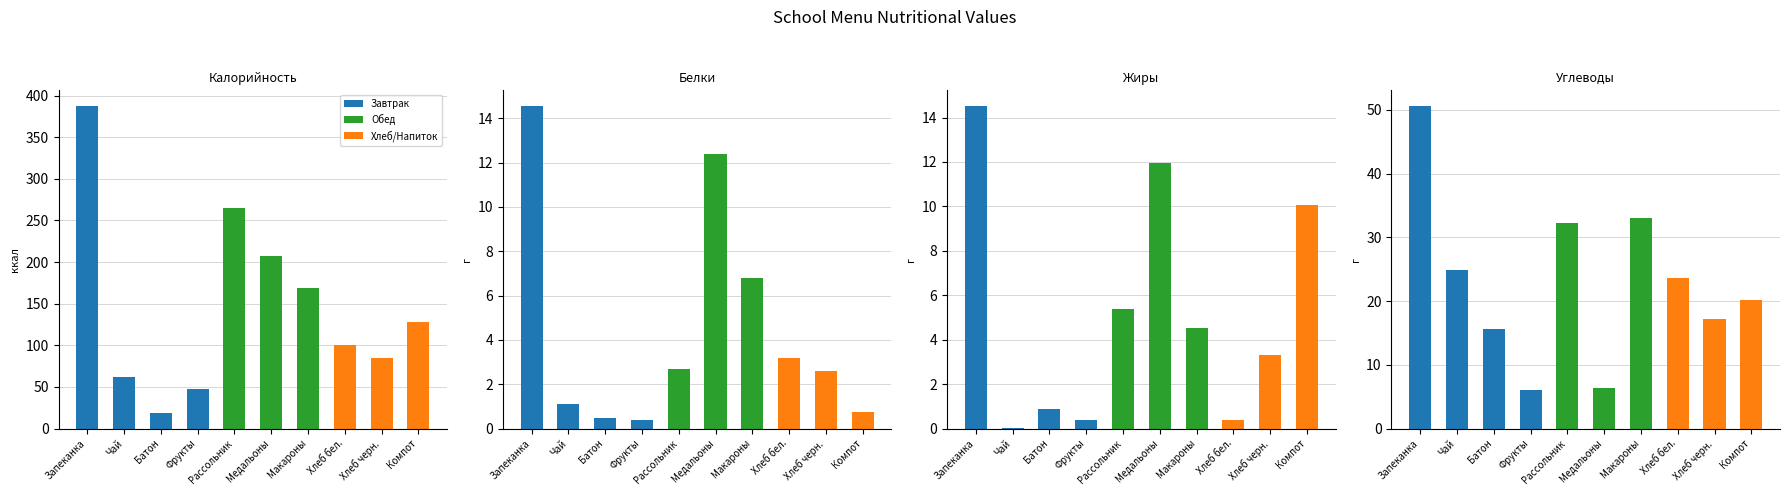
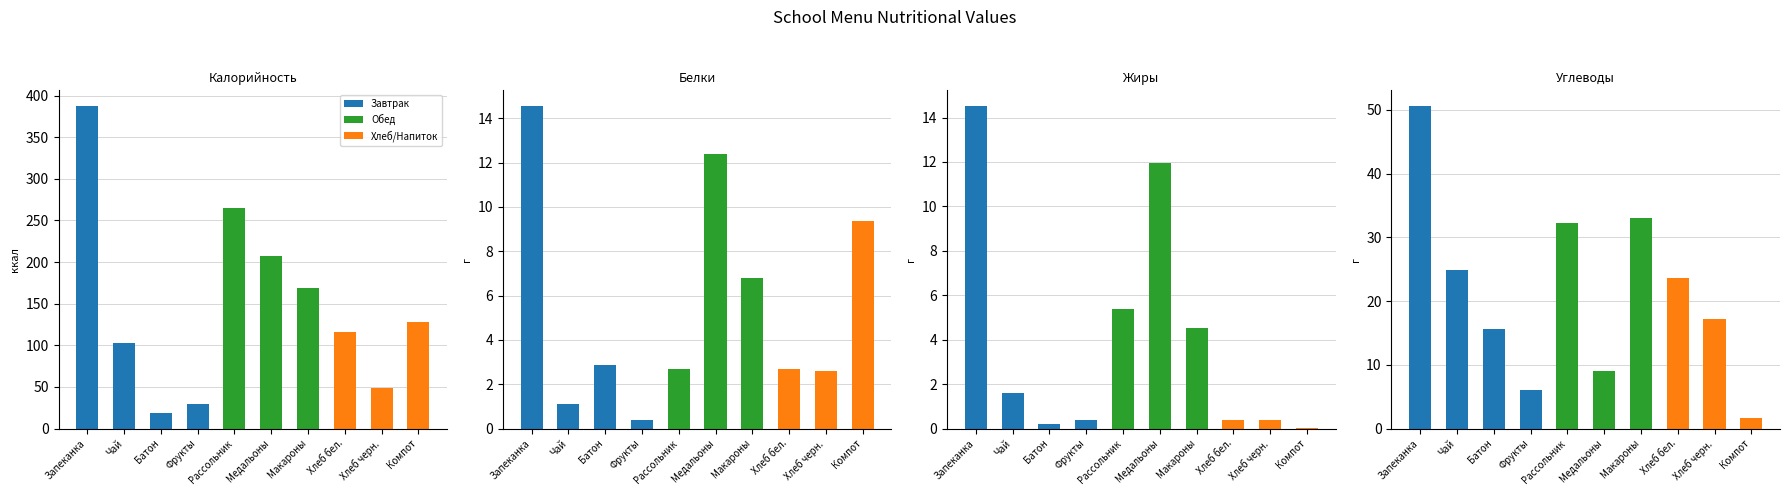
Калорийность, Чай: 60 -> 100
Калорийность, Фрукты: 50 -> 30
Калорийность, Хлеб бел.: 100 -> 120
Калорийность, Хлеб черн.: 90 -> 50
Белки, Батон: 0.5 -> 2.9
Белки, Хлеб бел.: 3.2 -> 2.7
Белки, Компот: 0.8 -> 9.4
Жиры, Чай: 0.0 -> 1.6
Жиры, Батон: 0.9 -> 0.2
Жиры, Хлеб черн.: 3.3 -> 0.4
Жиры, Компот: 10.1 -> 0.0
Углеводы, Медальоны: 6 -> 9
Углеводы, Компот: 20 -> 2
